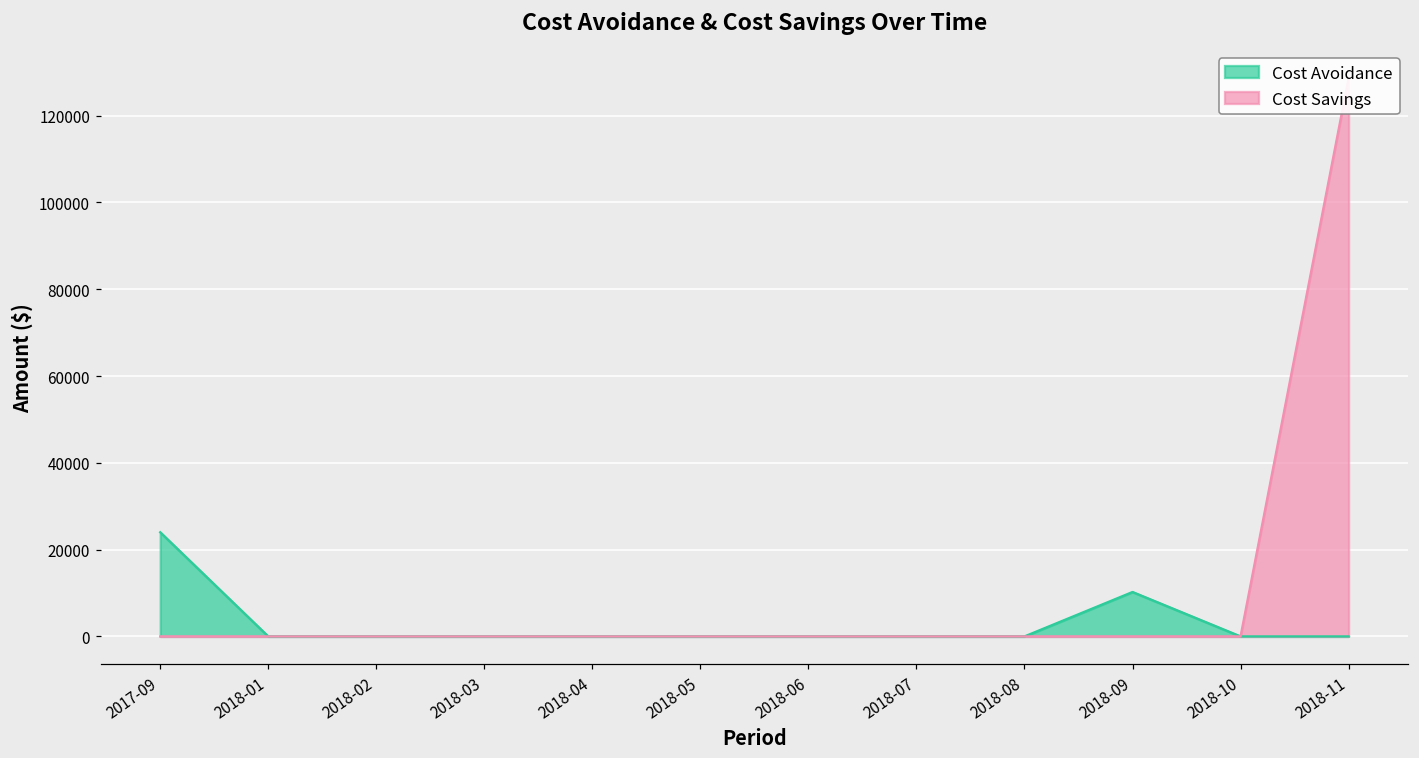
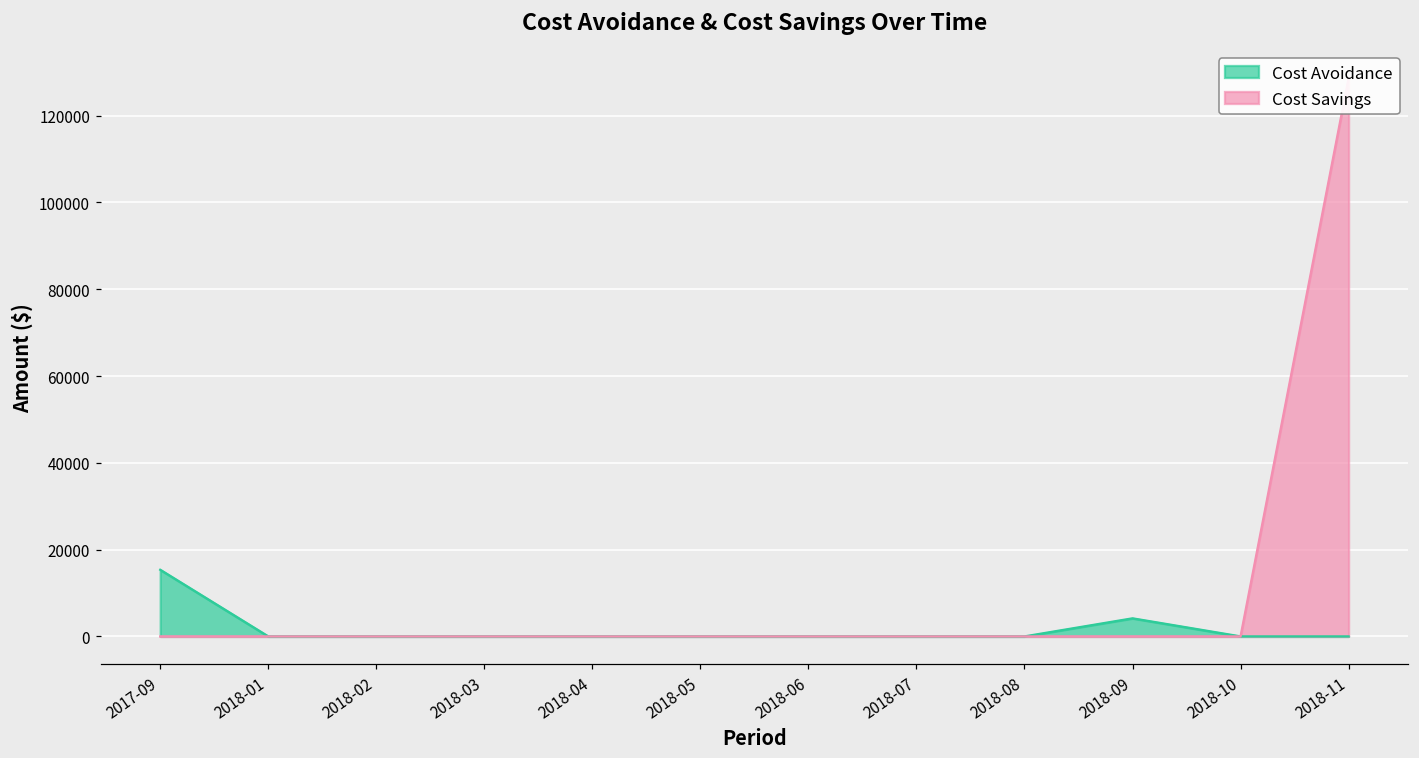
Cost Avoidance, 2017-09: 24000 -> 15000
Cost Avoidance, 2018-09: 10000 -> 4000
